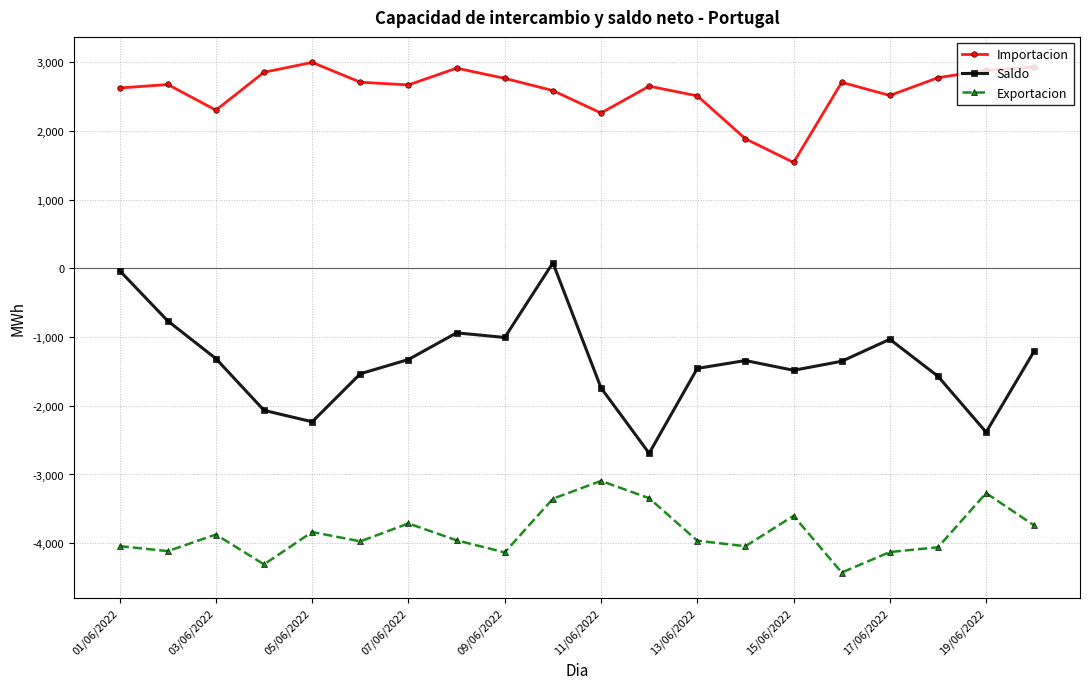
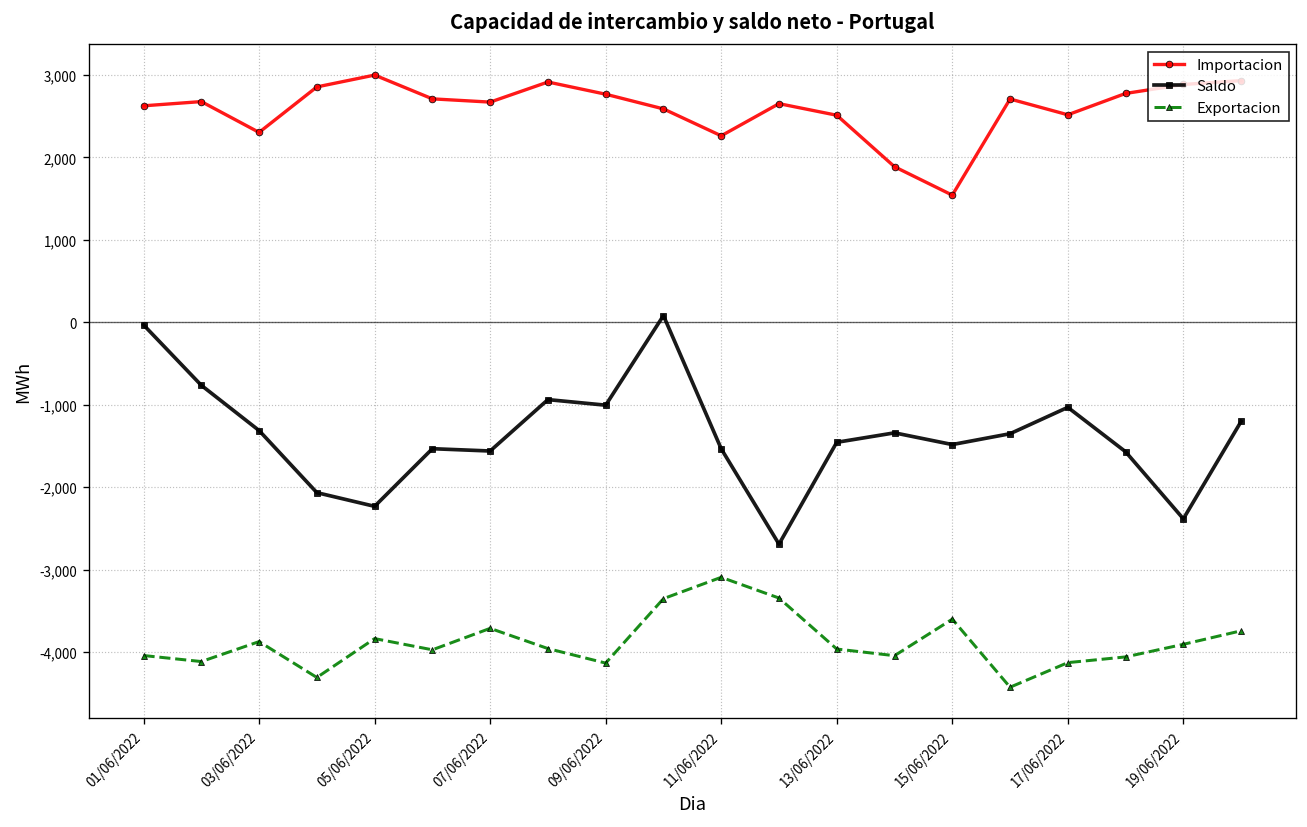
Saldo, 07/06/2022: -1,300 -> -1,600
Saldo, 11/06/2022: -1,700 -> -1,500
Exportacion, 19/06/2022: -3,300 -> -3,900
